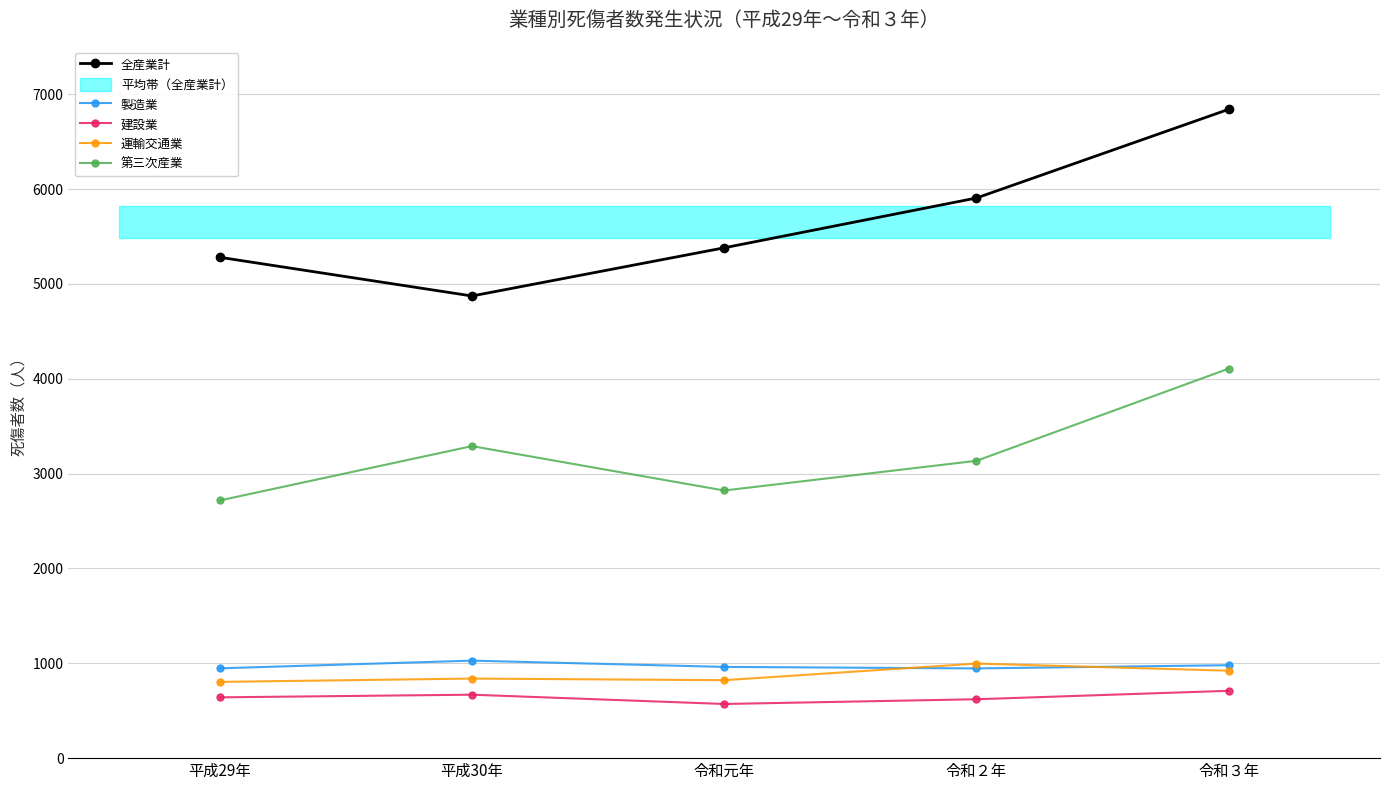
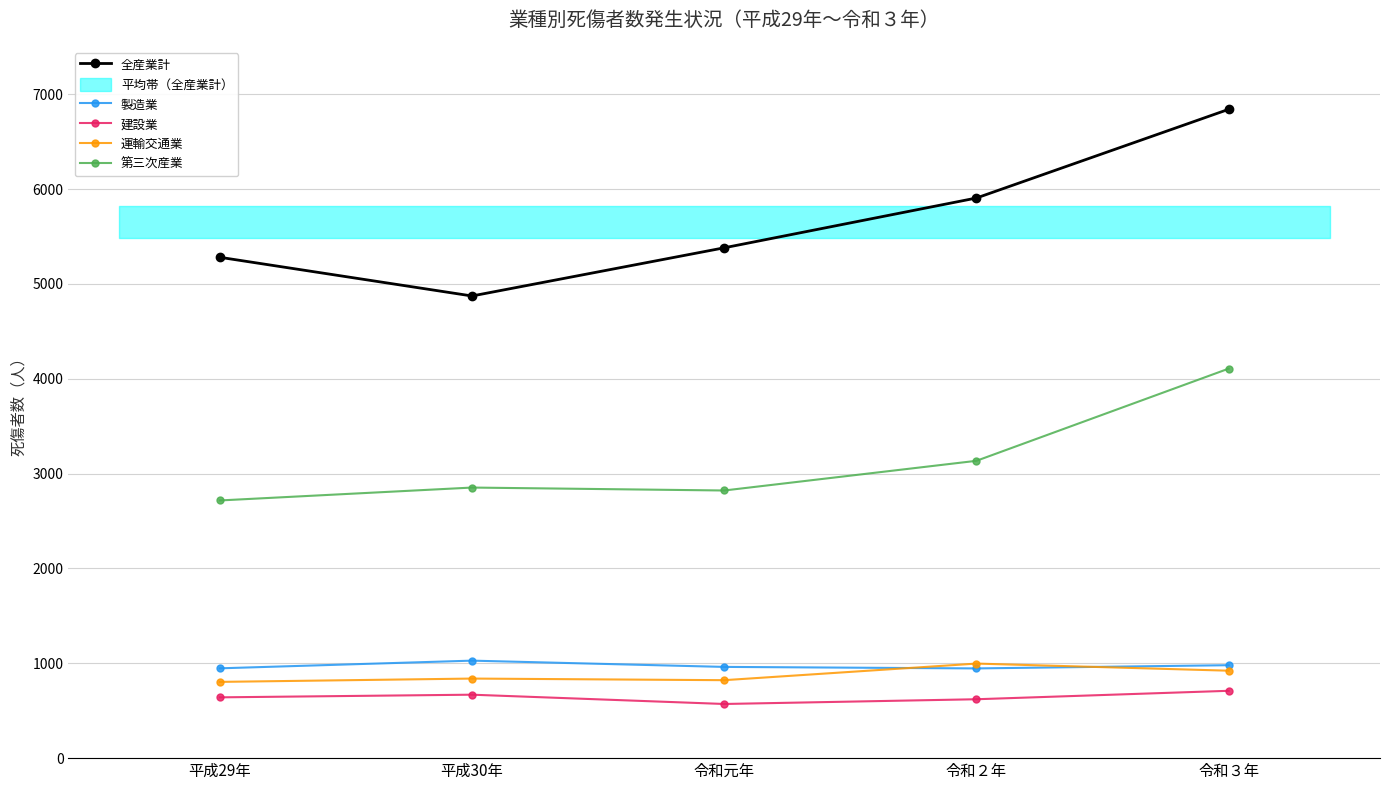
第三次産業, 平成30年: 3300 -> 2900
